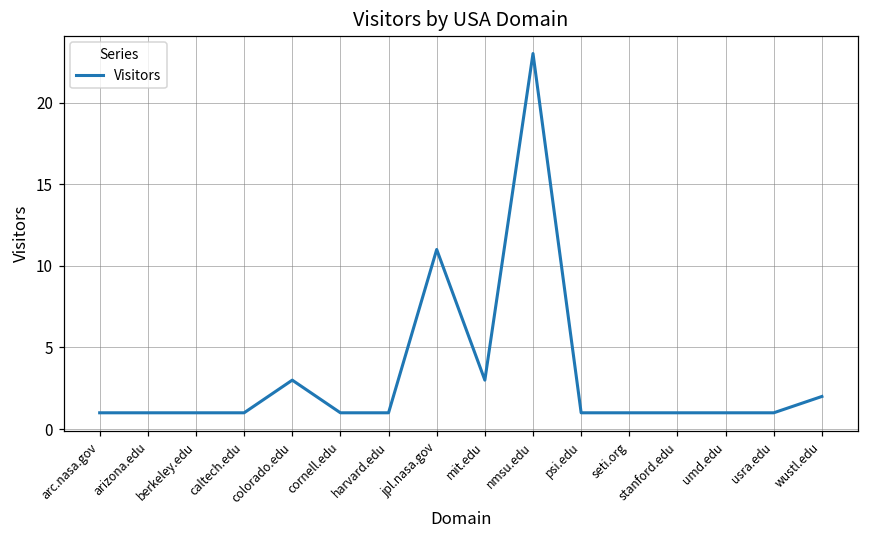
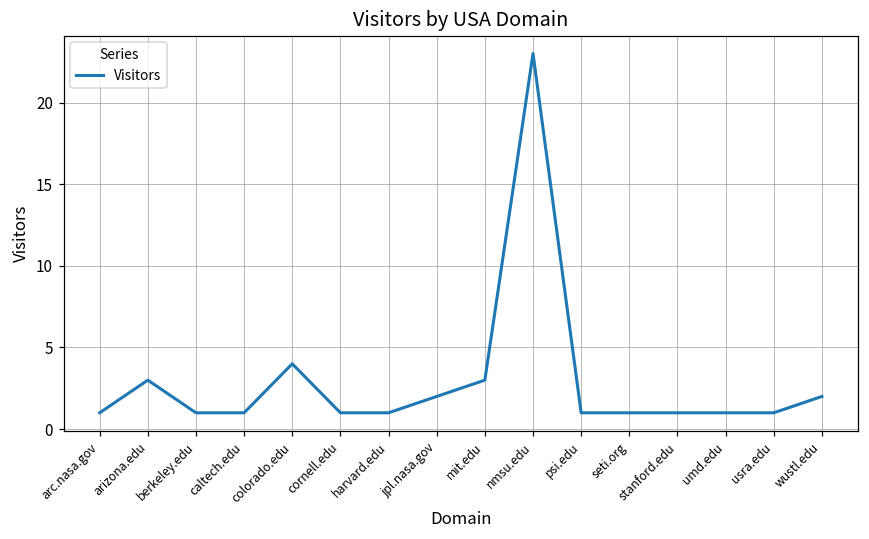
arizona.edu: 1 -> 3
colorado.edu: 3 -> 4
jpl.nasa.gov: 11 -> 2
